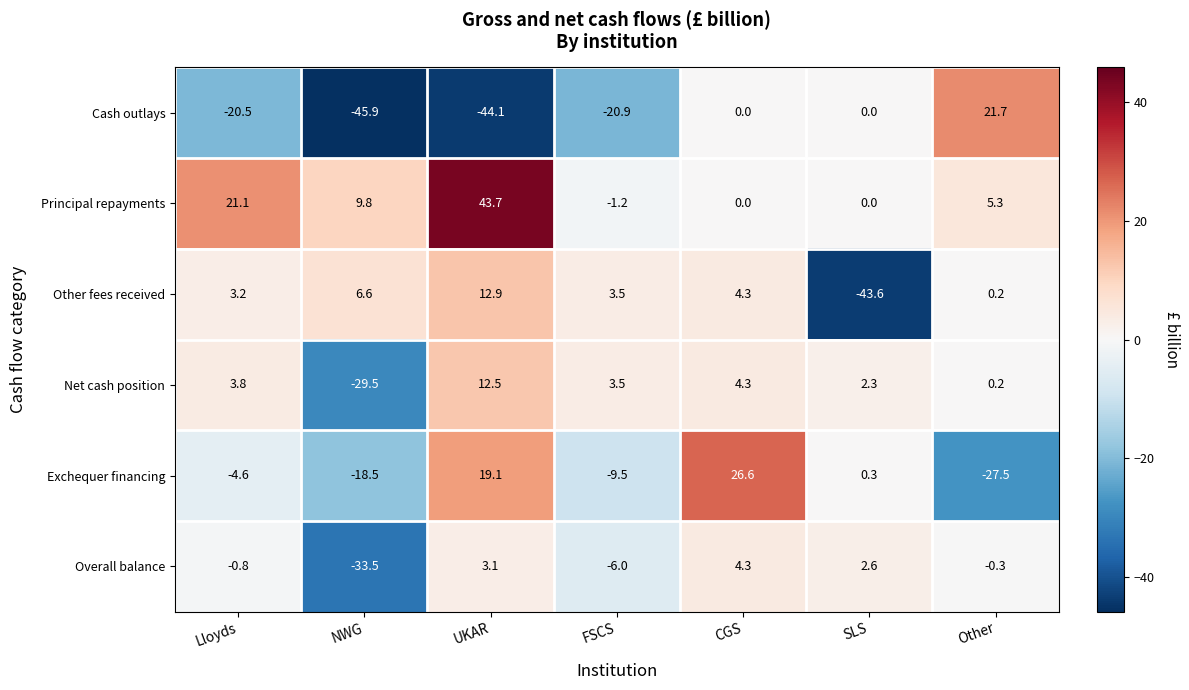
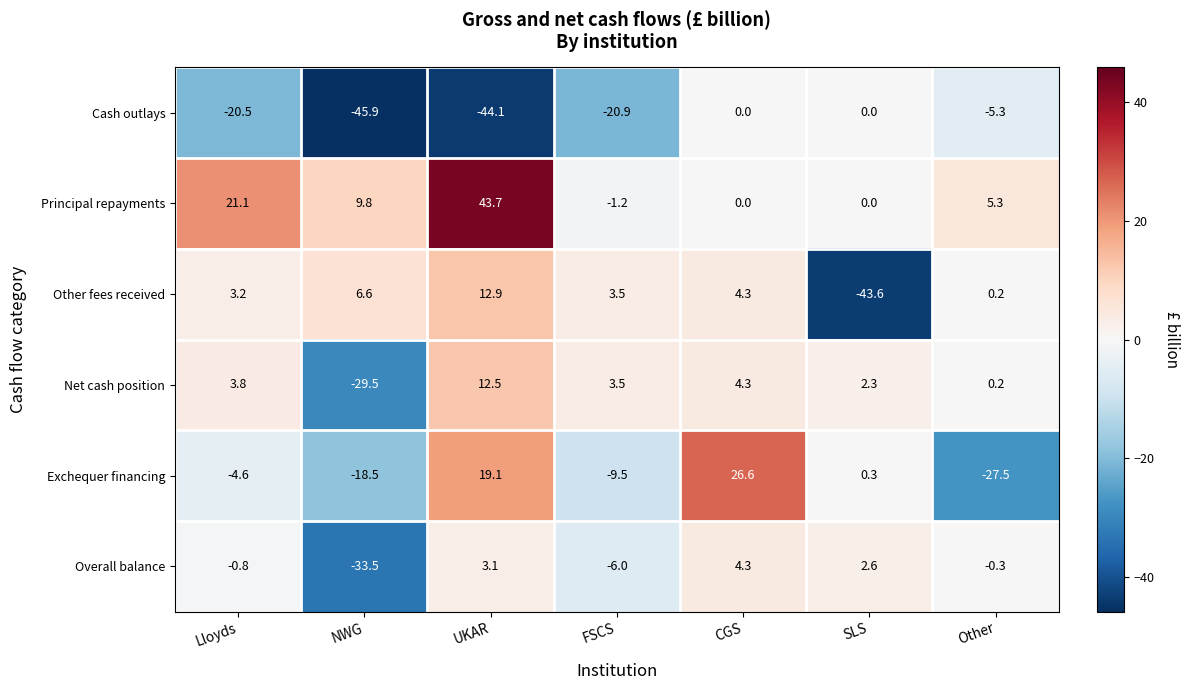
Cash outlays, Other: 21.7 -> -5.3
